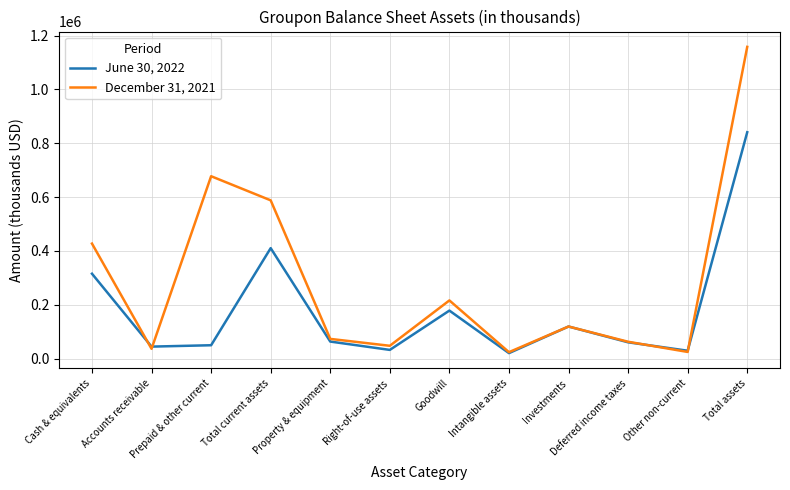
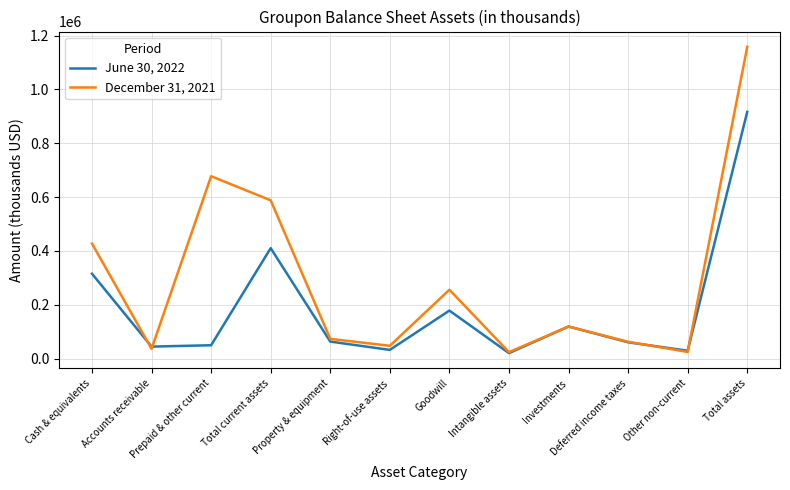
December 31, 2021, Goodwill: 220000 -> 260000
June 30, 2022, Total assets: 840000 -> 920000
